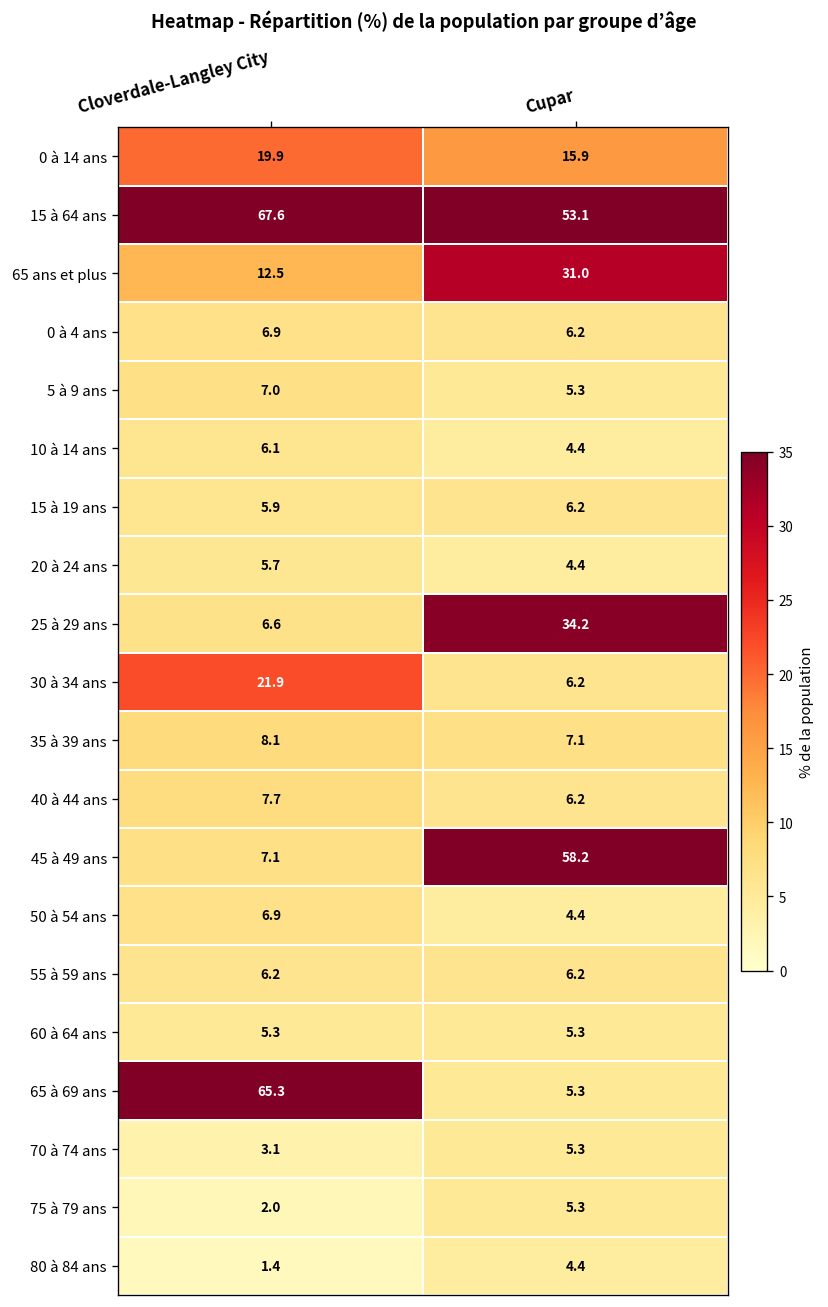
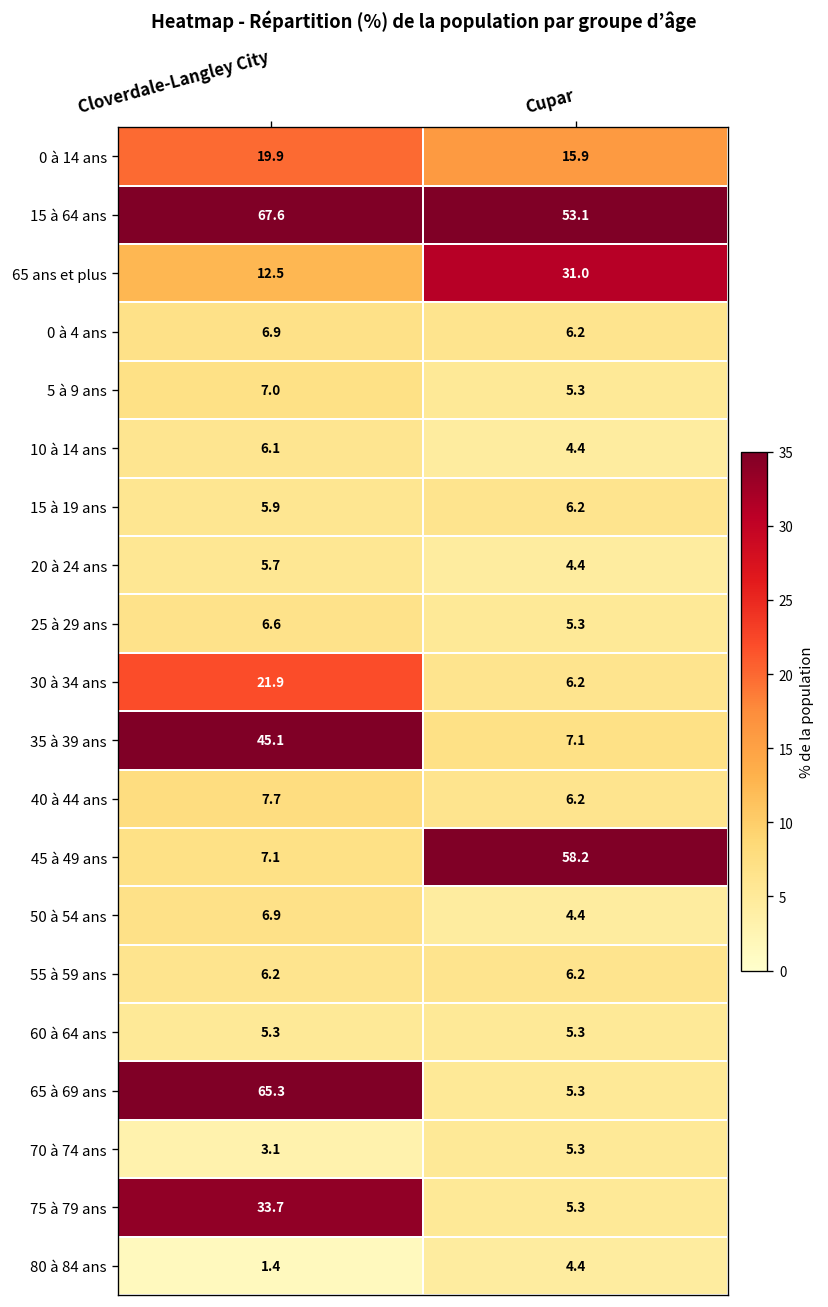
25 à 29 ans, Cupar: 34.2 -> 5.3
35 à 39 ans, Cloverdale-Langley City: 8.1 -> 45.1
75 à 79 ans, Cloverdale-Langley City: 2.0 -> 33.7
